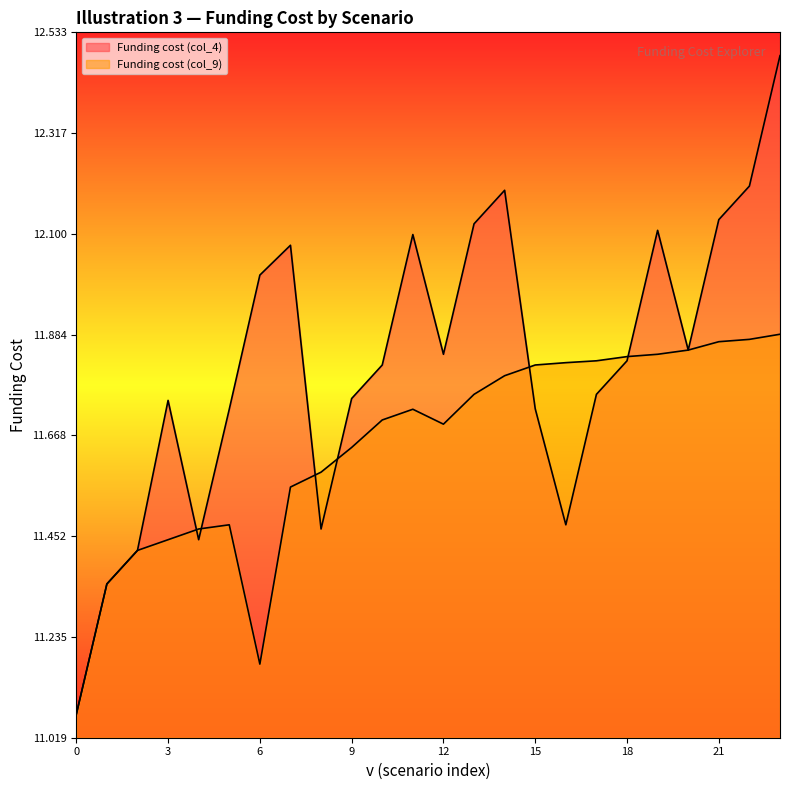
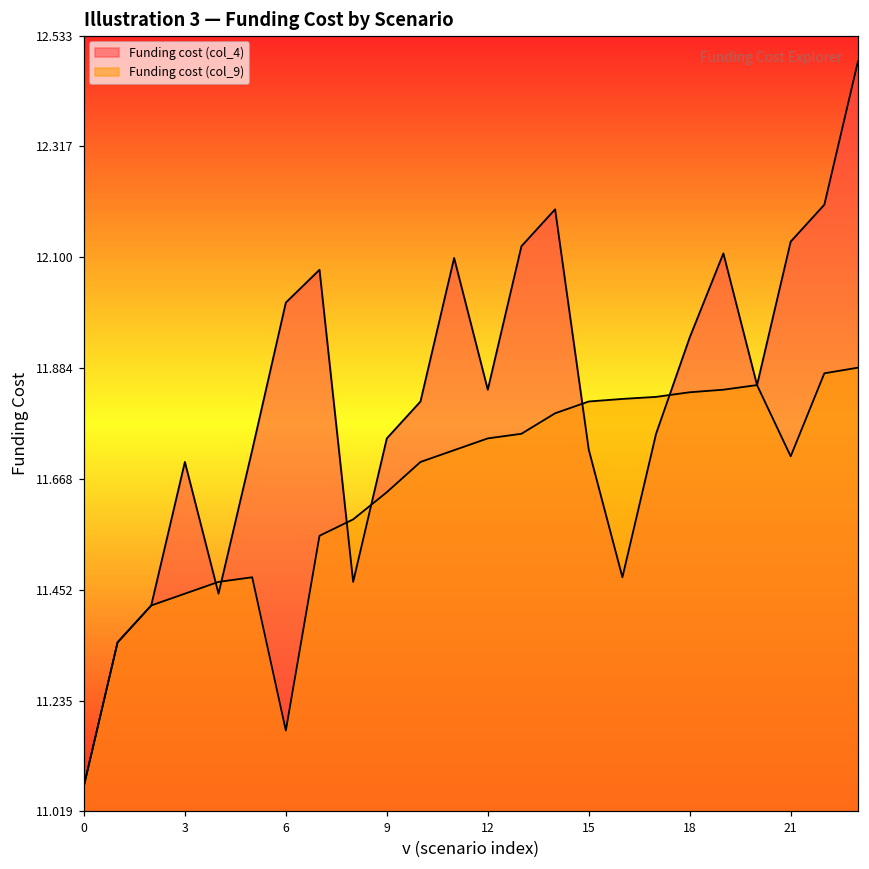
Funding cost (col_4), 3: 11.74 -> 11.70
Funding cost (col_9), 12: 11.69 -> 11.75
Funding cost (col_4), 18: 11.83 -> 11.94
Funding cost (col_9), 21: 11.87 -> 11.71
